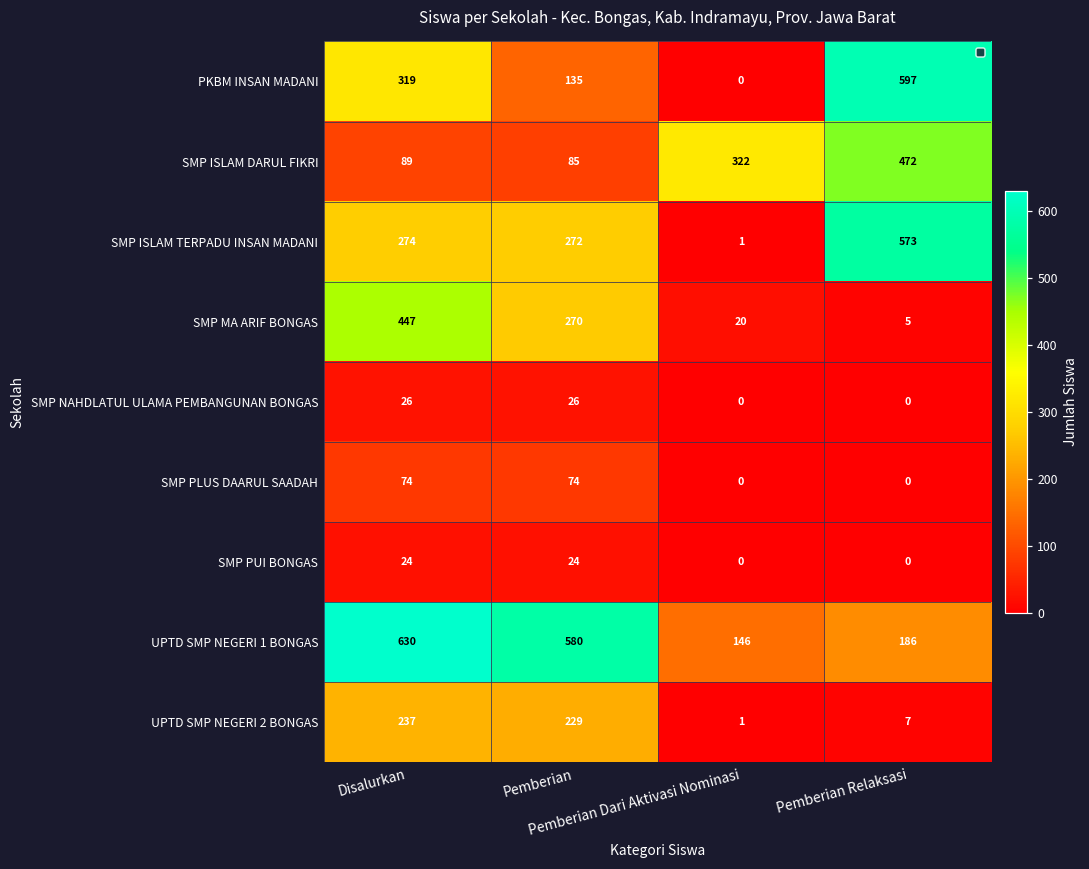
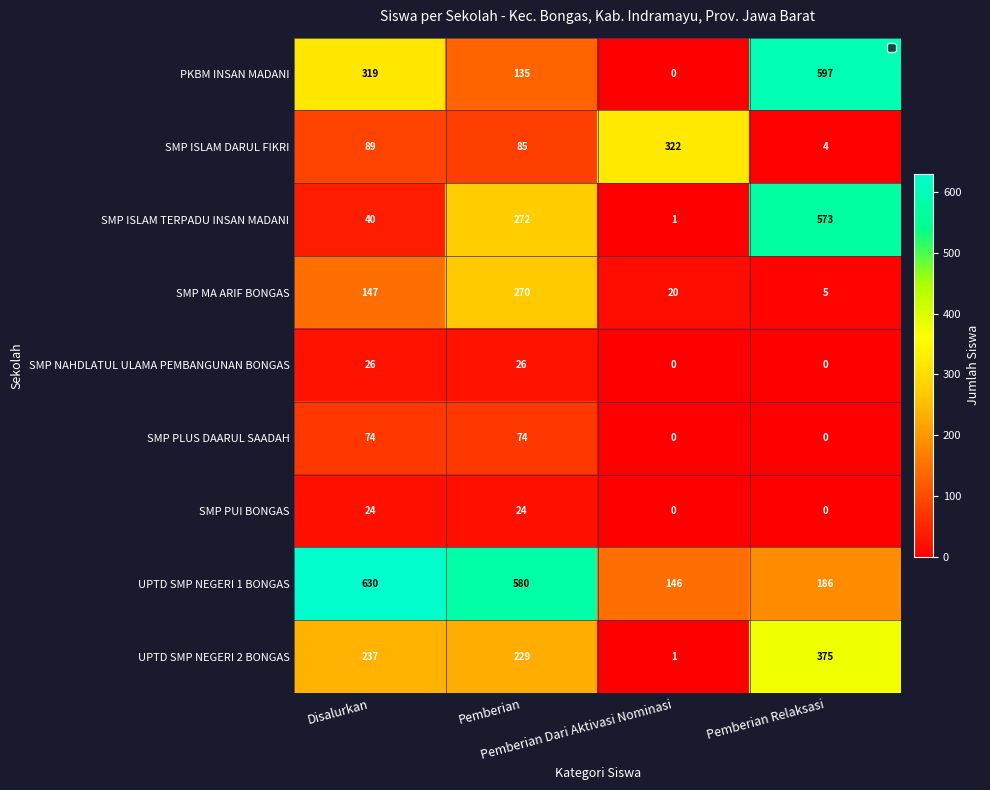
SMP ISLAM DARUL FIKRI, Pemberian Relaksasi: 472 -> 4
SMP ISLAM TERPADU INSAN MADANI, Disalurkan: 274 -> 40
SMP MA ARIF BONGAS, Disalurkan: 447 -> 147
UPTD SMP NEGERI 2 BONGAS, Pemberian Relaksasi: 7 -> 375
